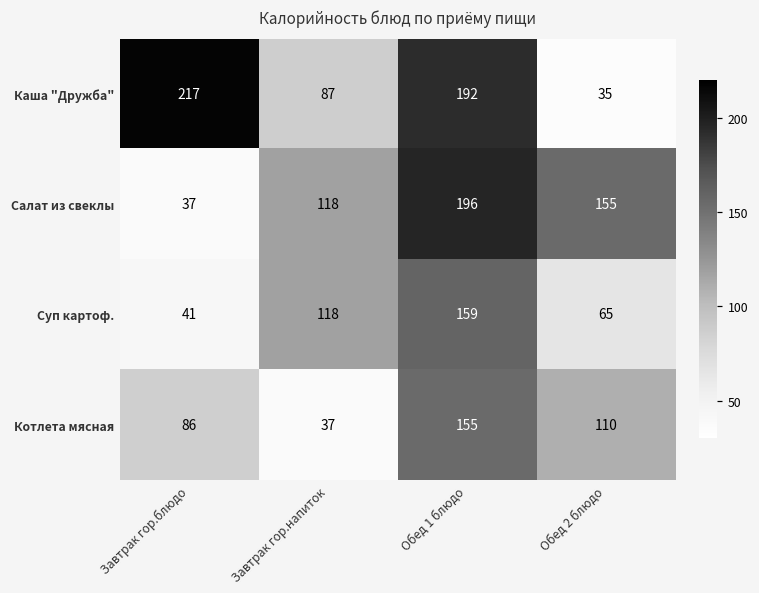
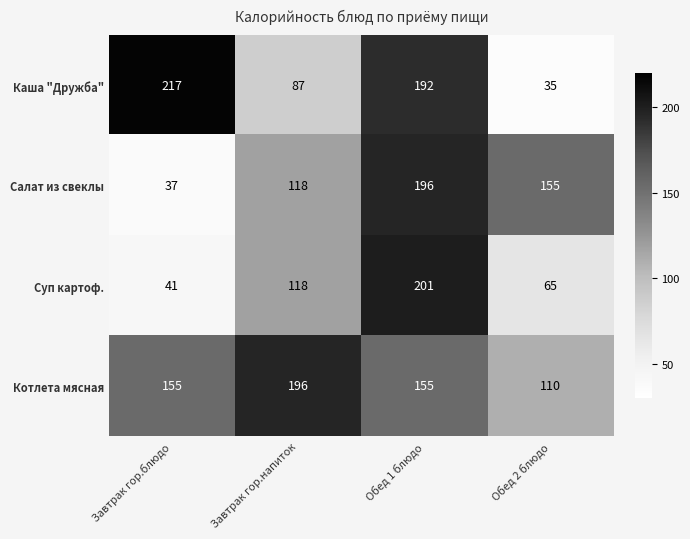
Суп картоф., Обед 1 блюдо: 159 -> 201
Котлета мясная, Завтрак гор.блюдо: 86 -> 155
Котлета мясная, Завтрак гор.напиток: 37 -> 196
